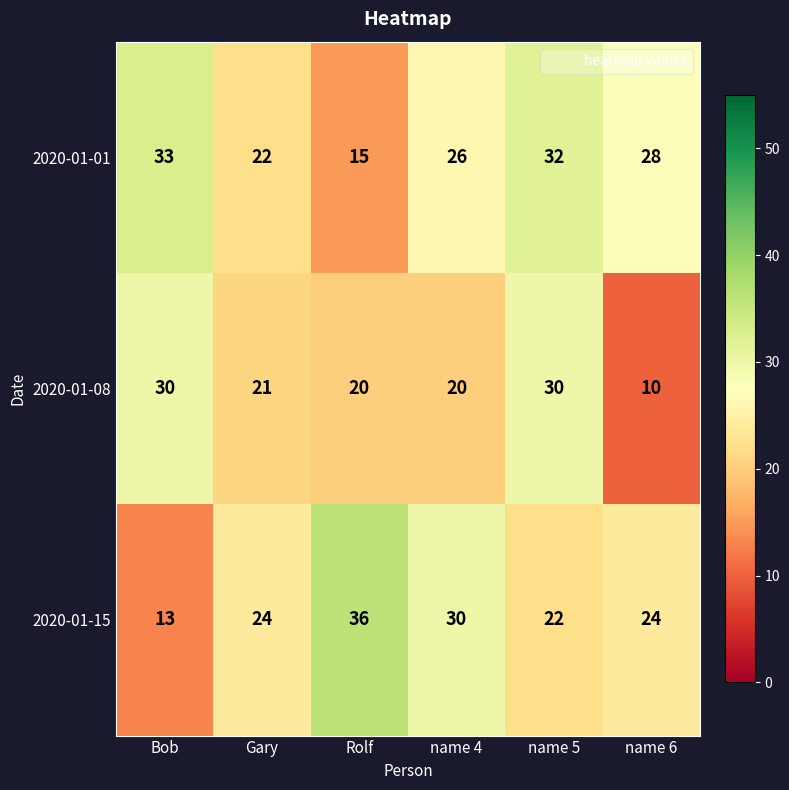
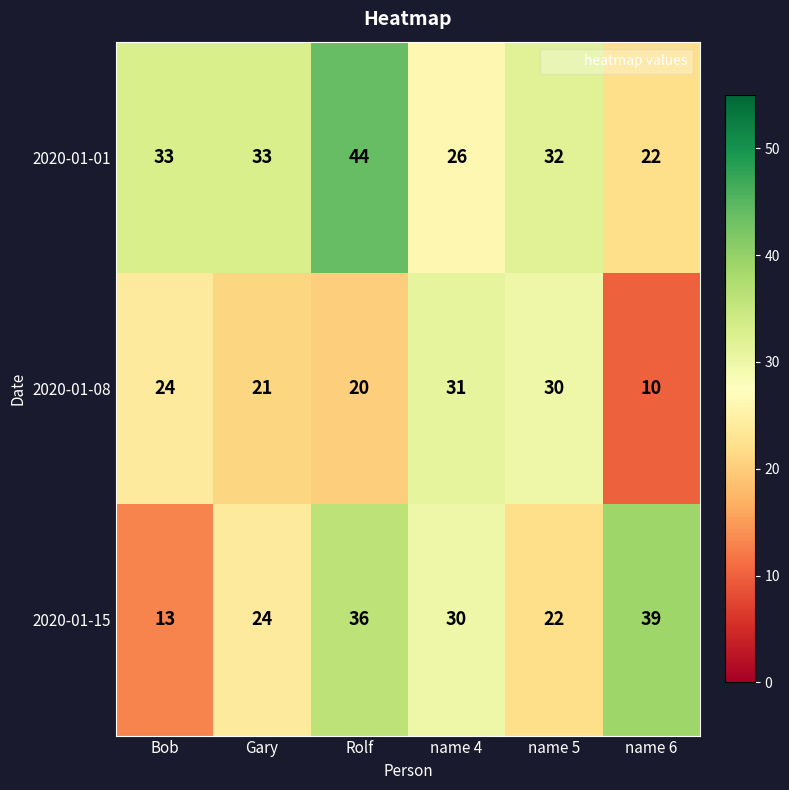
2020-01-01, Gary: 22 -> 33
2020-01-01, Rolf: 15 -> 44
2020-01-01, name 6: 28 -> 22
2020-01-08, Bob: 30 -> 24
2020-01-08, name 4: 20 -> 31
2020-01-15, name 6: 24 -> 39
